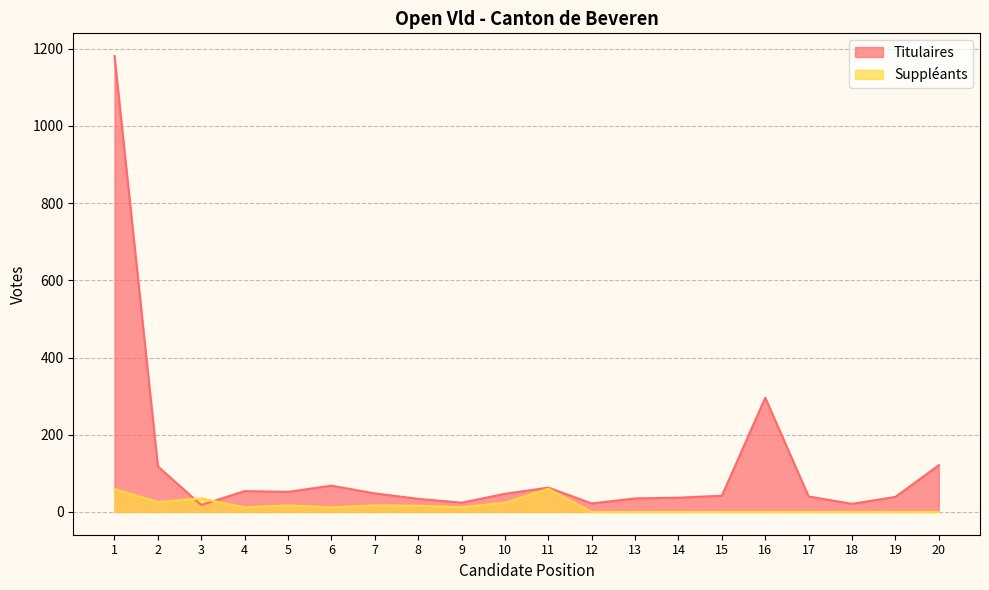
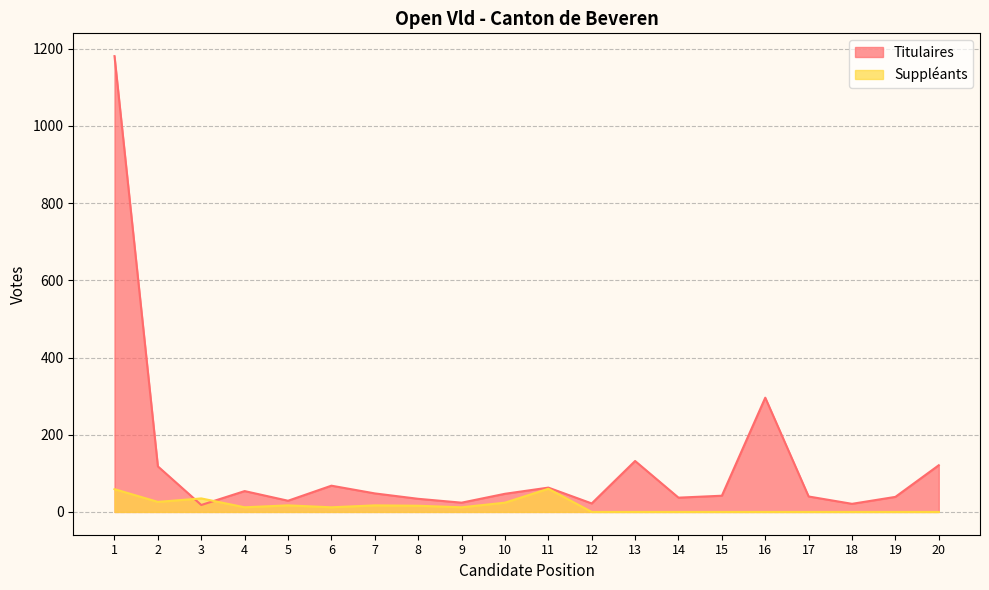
Titulaires, 5: 50 -> 30
Titulaires, 13: 40 -> 130
